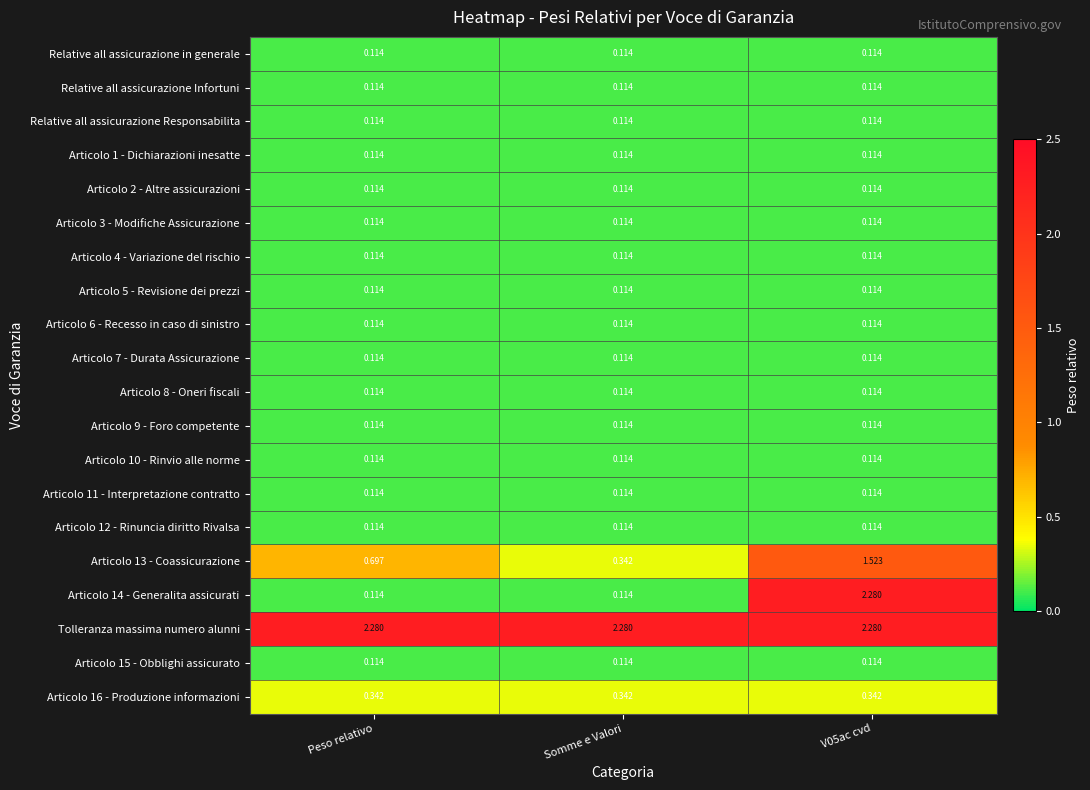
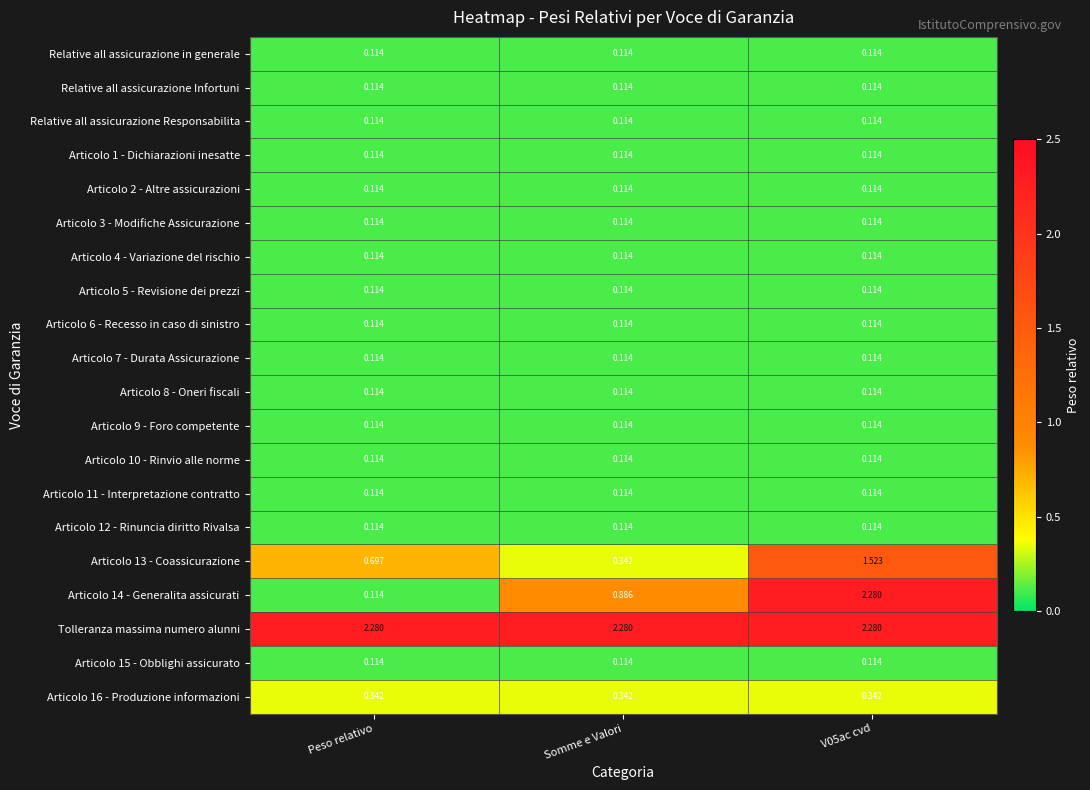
Articolo 14 - Generalita assicurati, Somme e Valori: 0.114 -> 0.886
